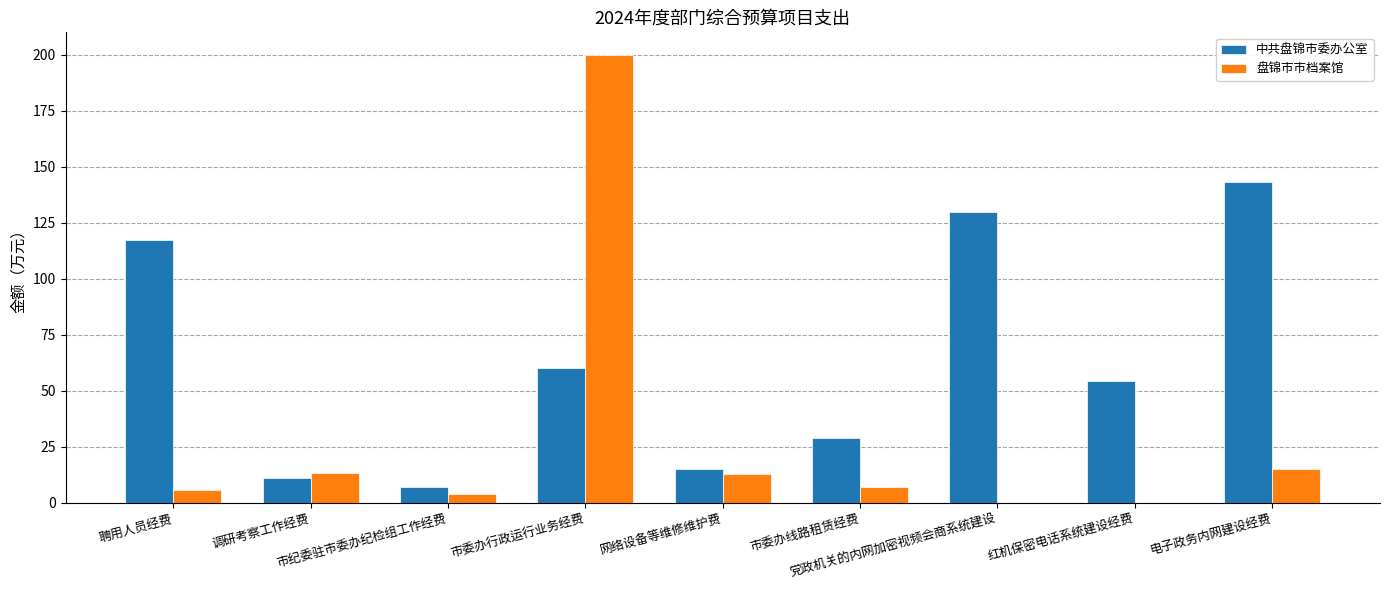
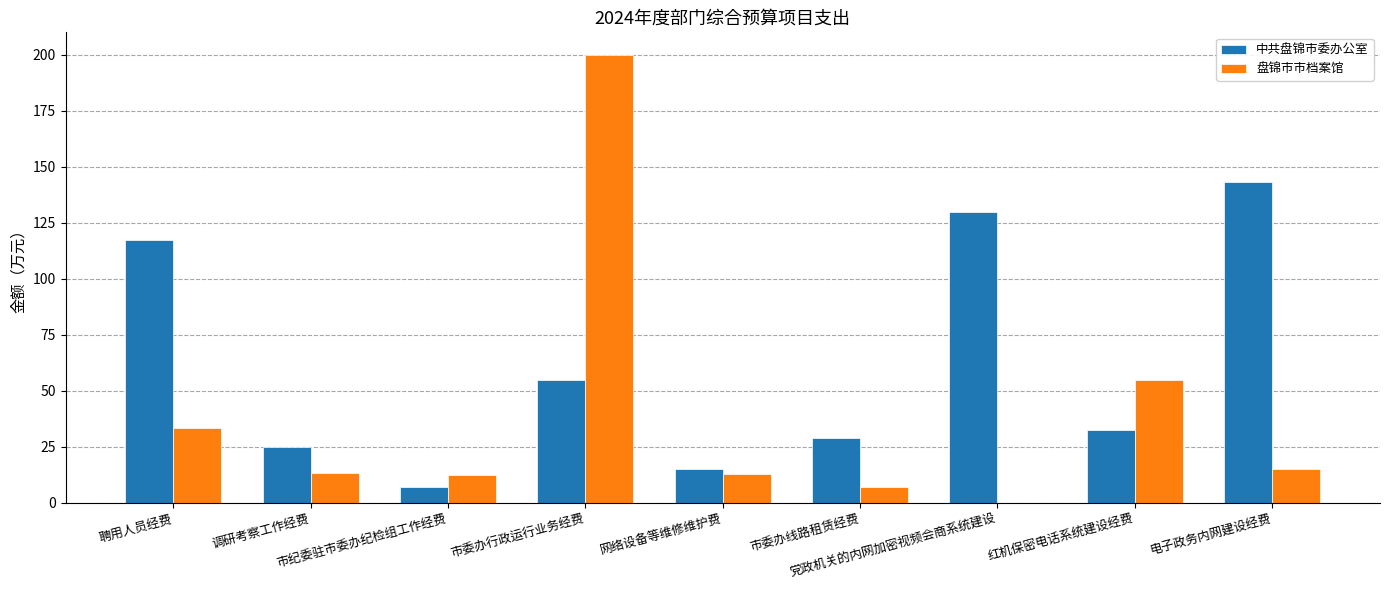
盘锦市市档案馆, 聘用人员经费: 6 -> 33
中共盘锦市委办公室, 调研考察工作经费: 11 -> 25
盘锦市市档案馆, 市纪委驻市委办纪检组工作经费: 4 -> 13
中共盘锦市委办公室, 市委办行政运行业务经费: 60 -> 55
中共盘锦市委办公室, 红机保密电话系统建设经费: 54 -> 32
盘锦市市档案馆, 红机保密电话系统建设经费: 0 -> 55
